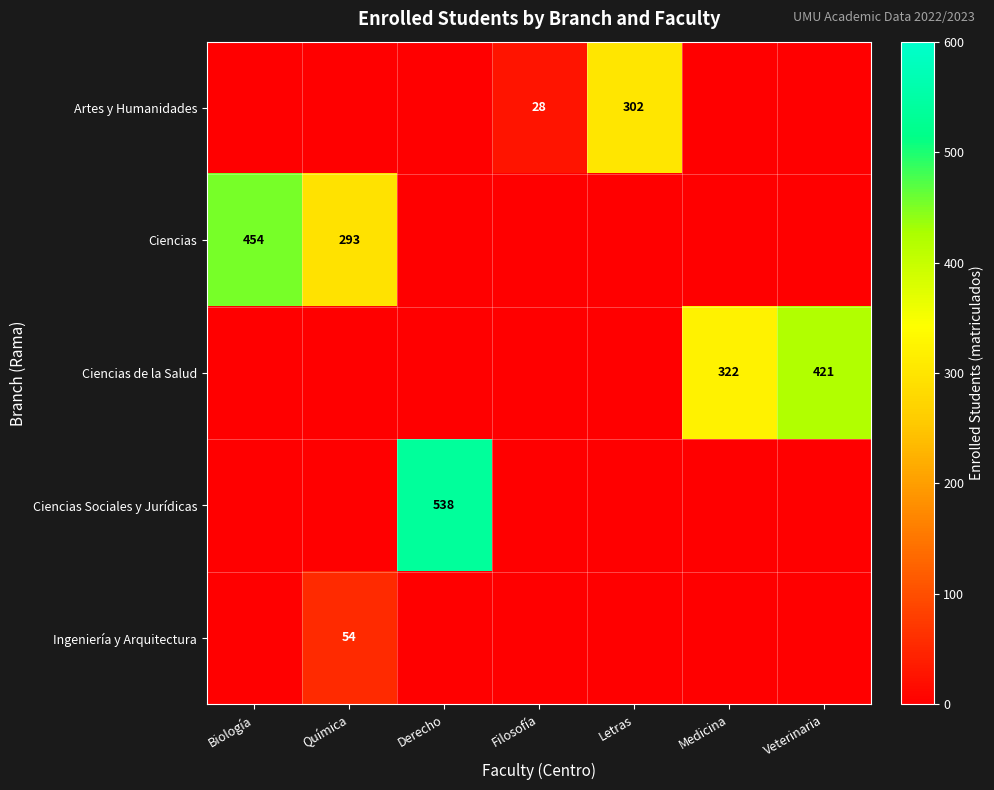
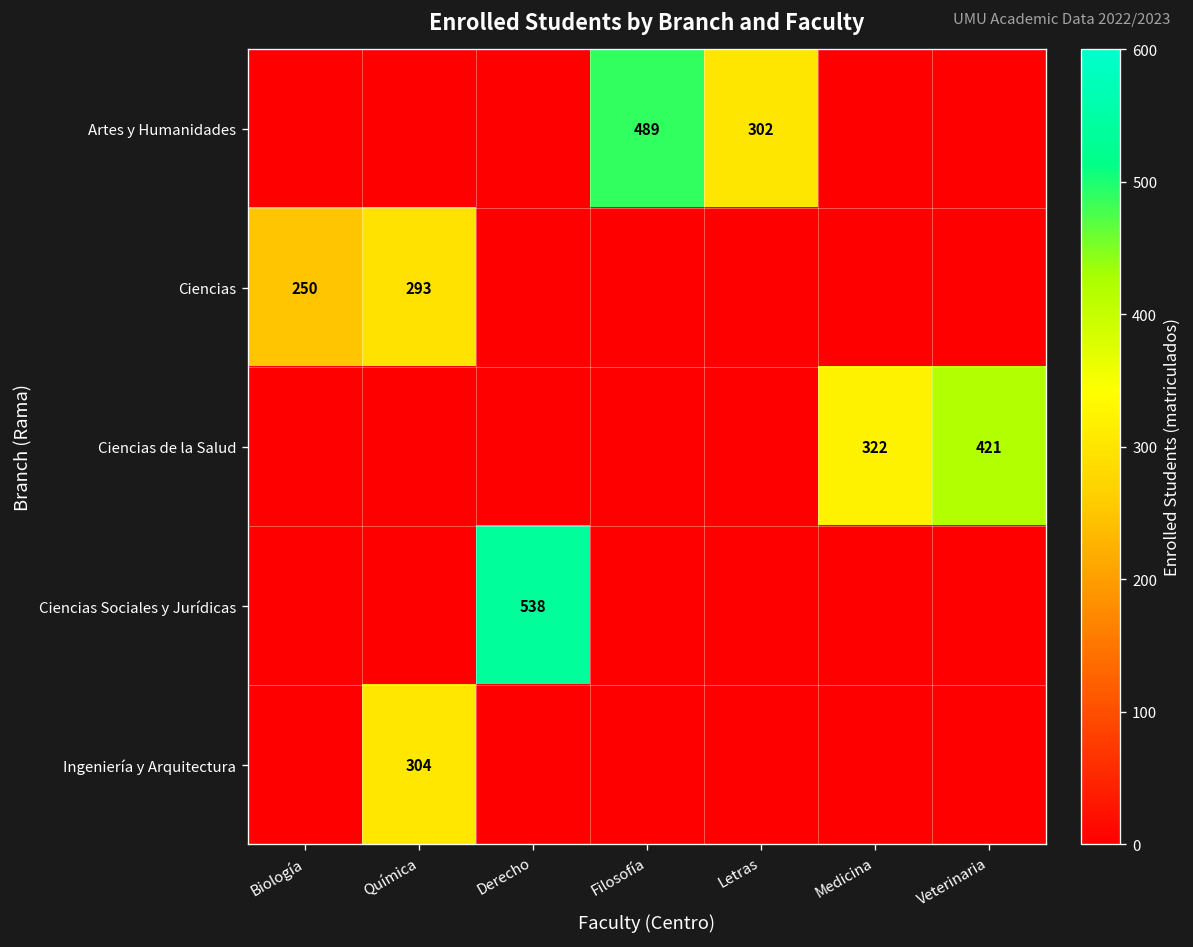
Artes y Humanidades, Filosofía: 28 -> 489
Ciencias, Biología: 454 -> 250
Ingeniería y Arquitectura, Química: 54 -> 304
